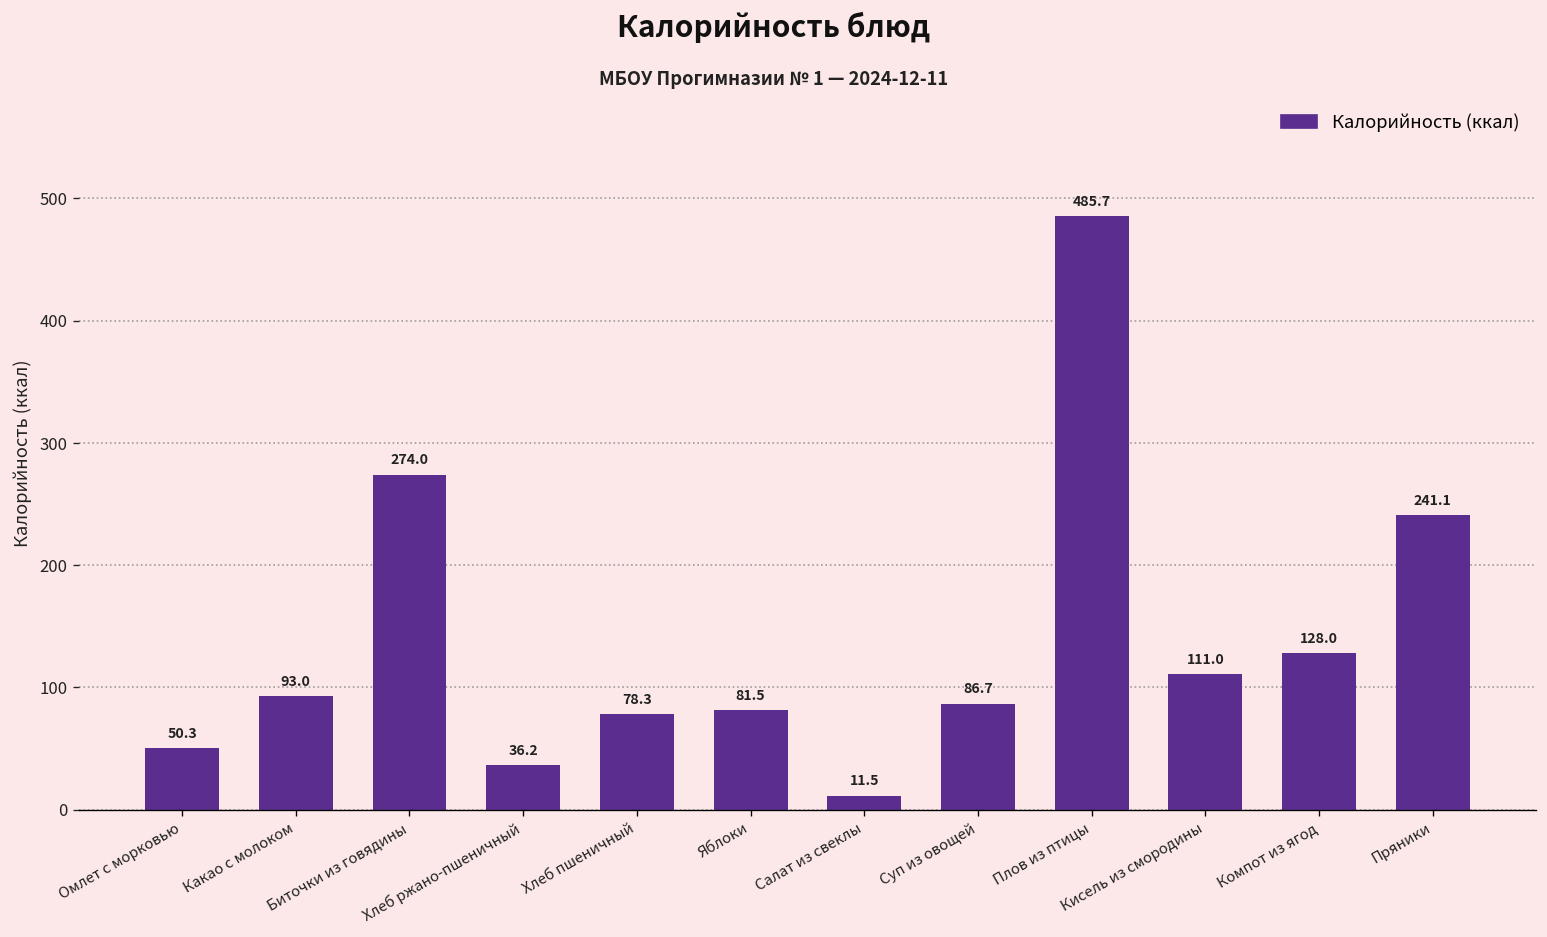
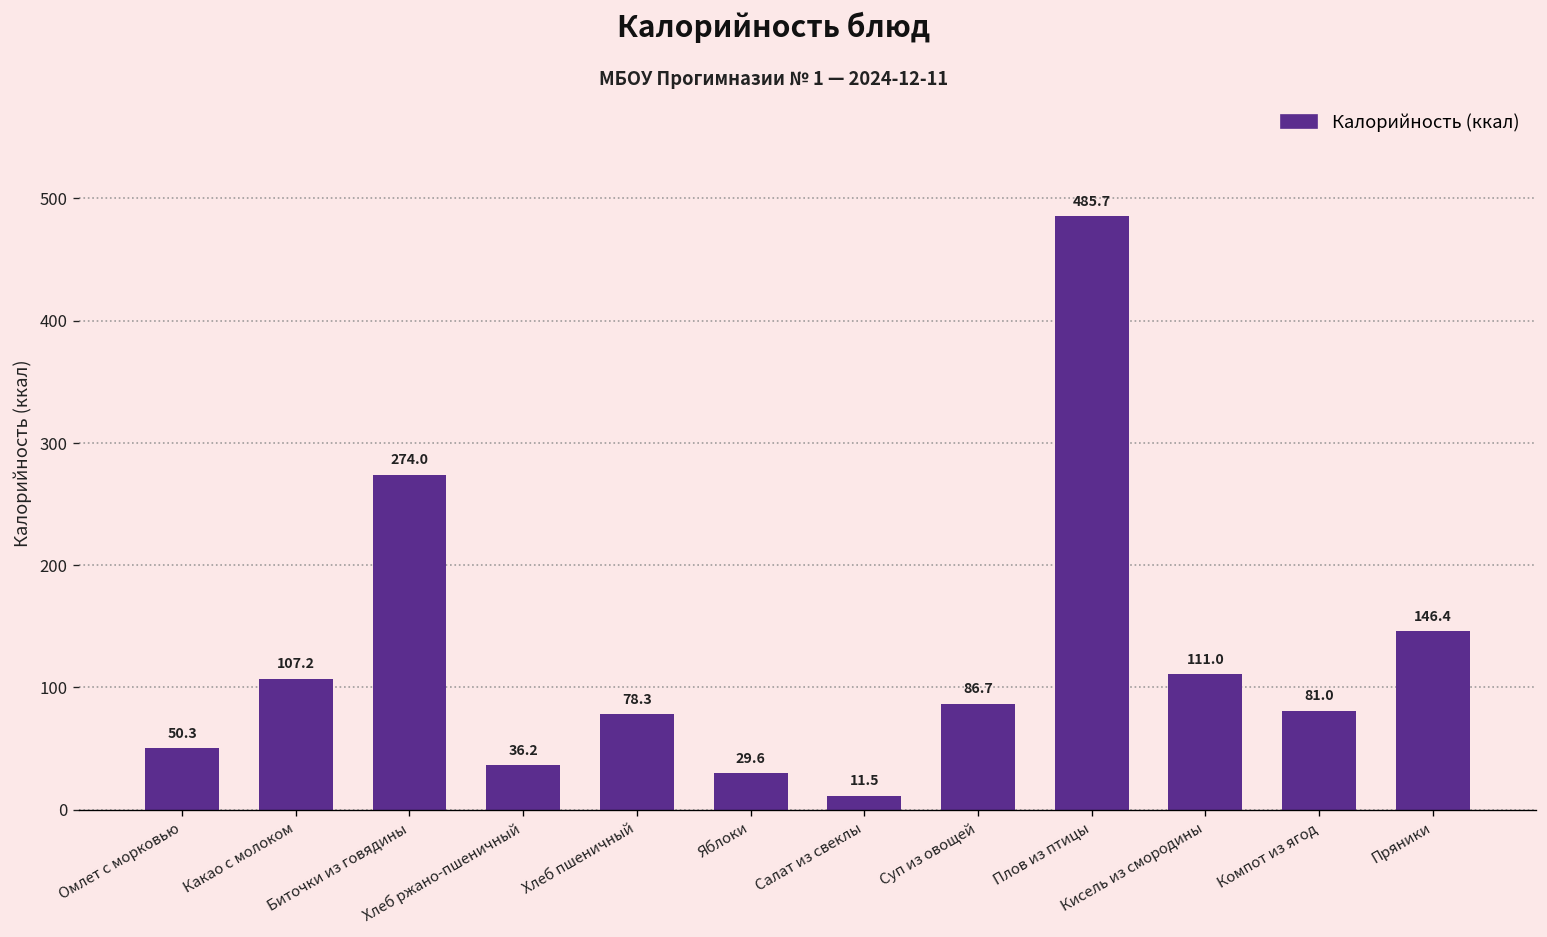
Какао с молоком: 93.0 -> 107.2
Яблоки: 81.5 -> 29.6
Компот из ягод: 128.0 -> 81.0
Пряники: 241.1 -> 146.4
